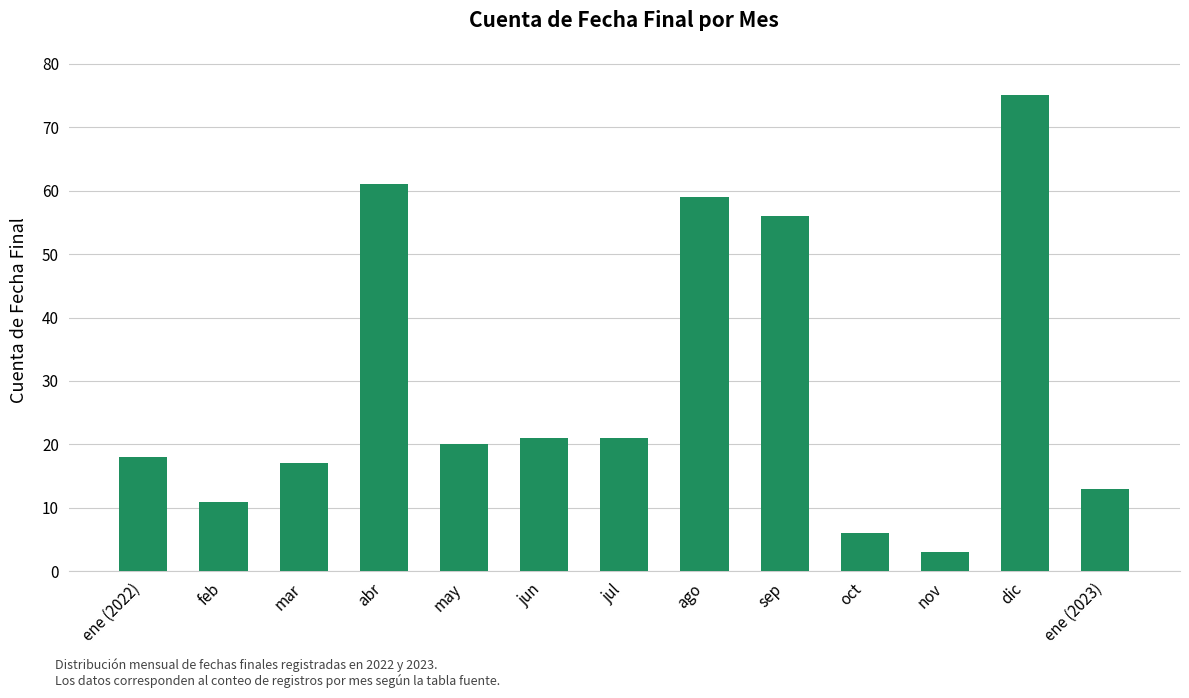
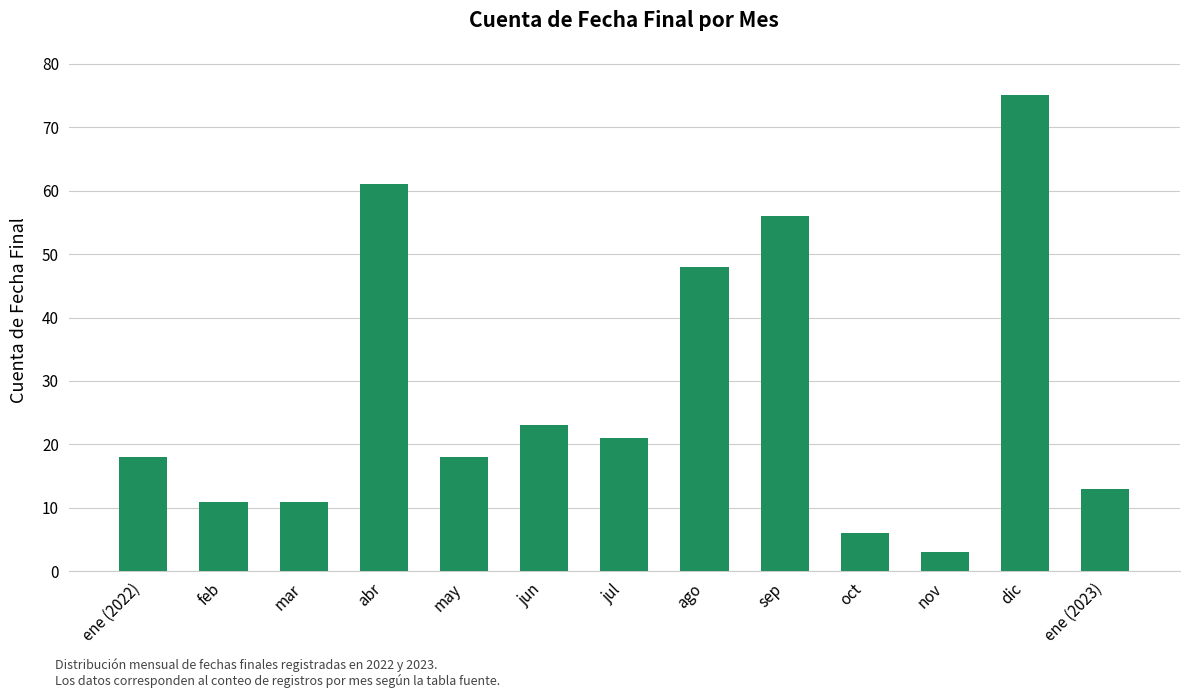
mar: 17 -> 11
may: 20 -> 18
jun: 21 -> 23
ago: 59 -> 48
